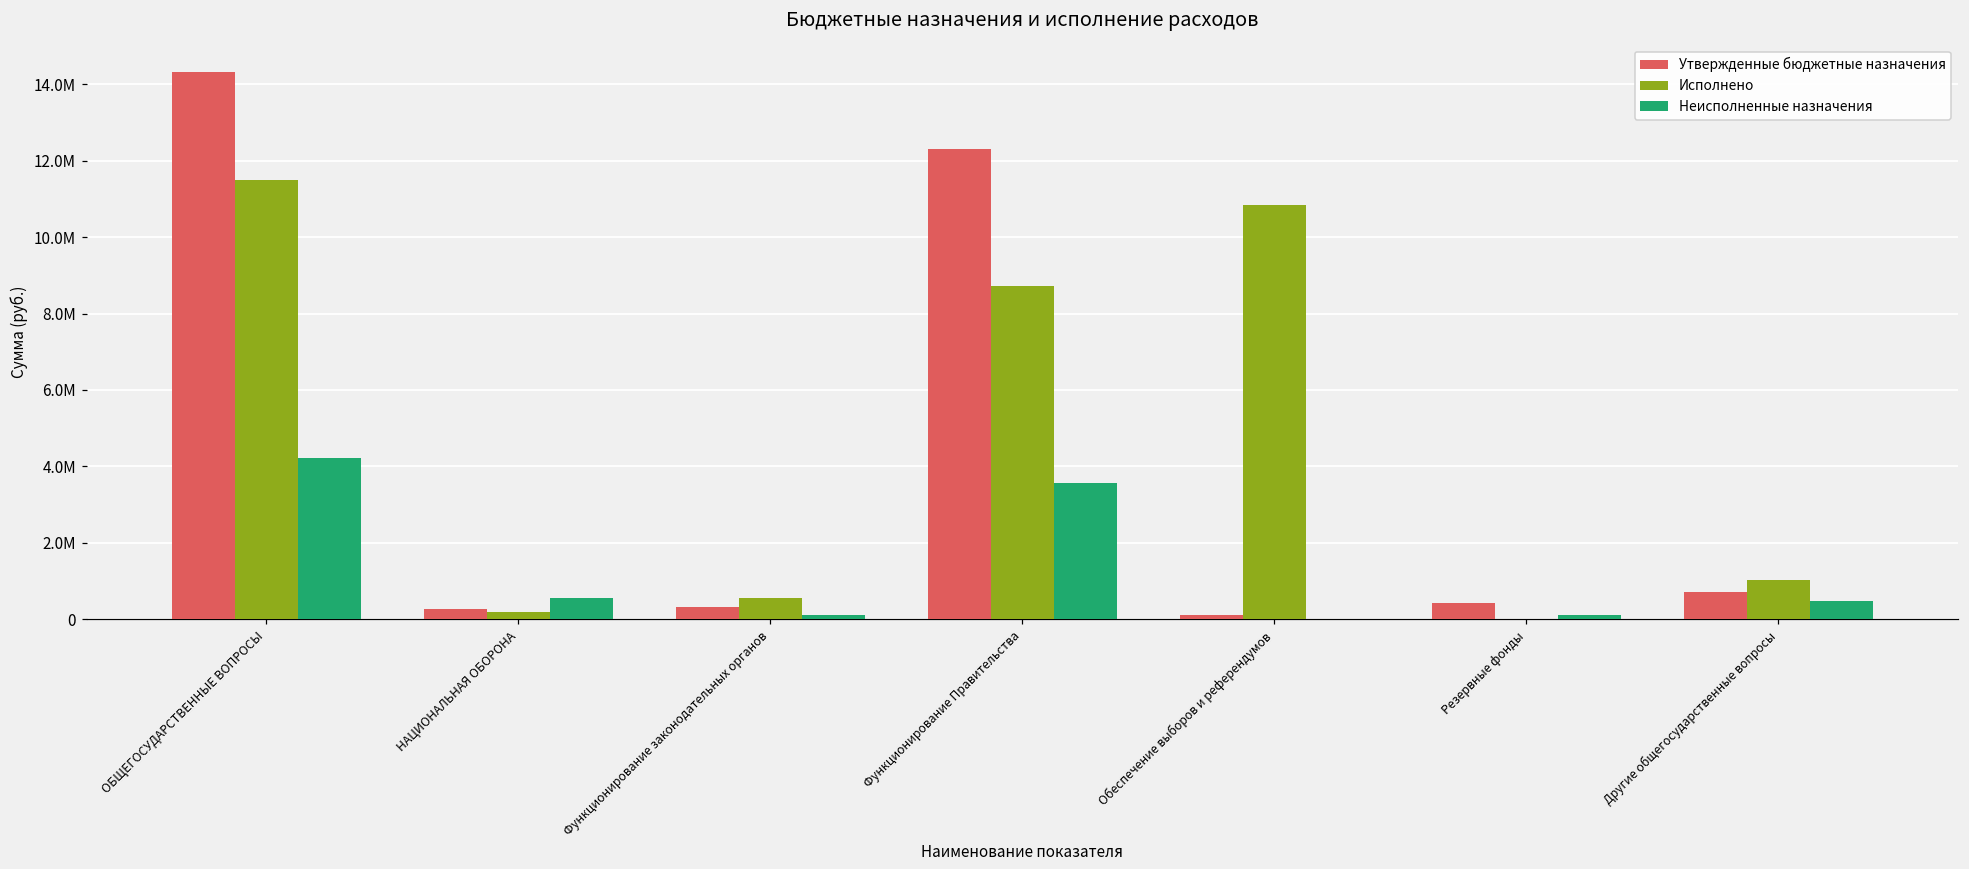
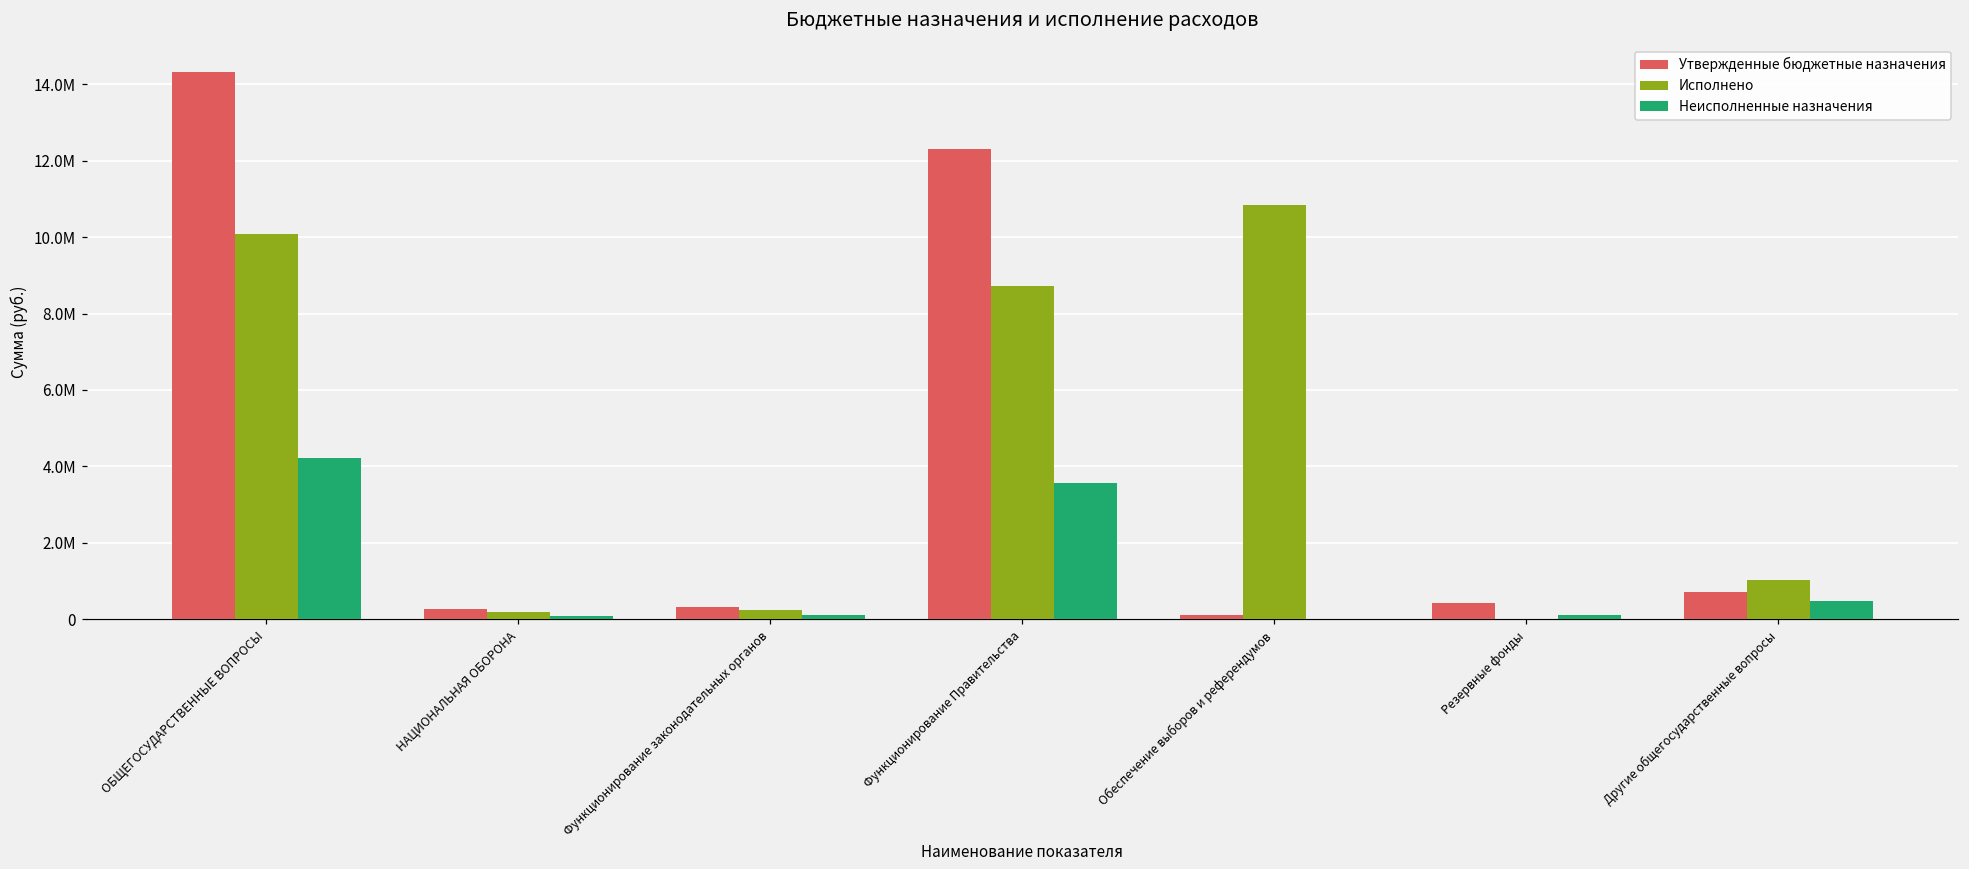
Исполнено, ОБЩЕГОСУДАРСТВЕННЫЕ ВОПРОСЫ: 11500000 -> 10100000
Неисполненные назначения, НАЦИОНАЛЬНАЯ ОБОРОНА: 600000 -> 100000
Исполнено, Функционирование законодательных органов: 500000 -> 200000
